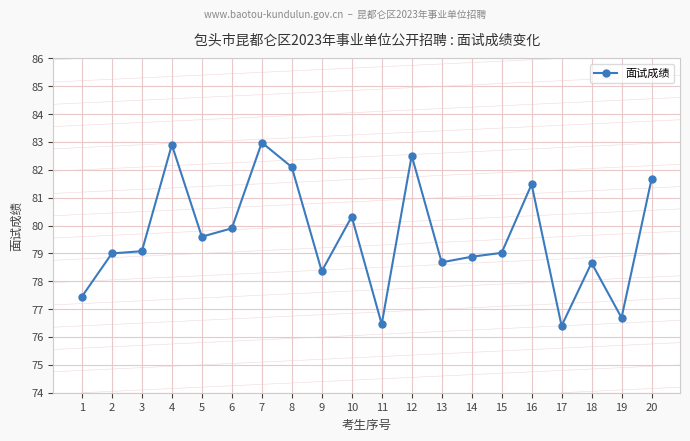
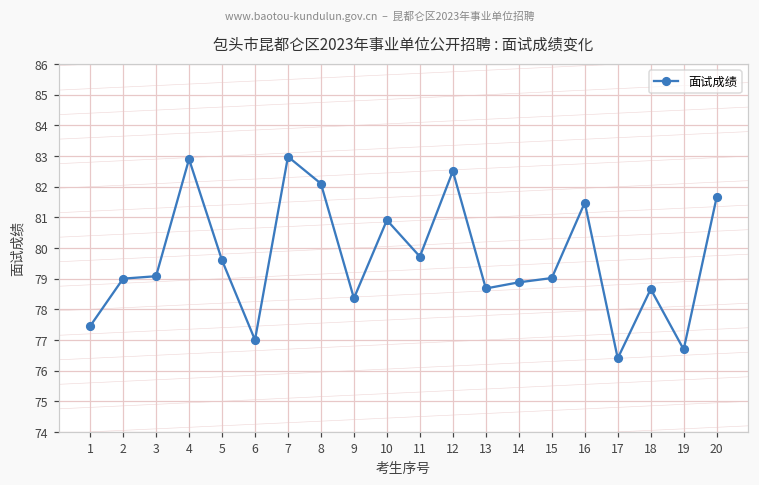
6: 79.9 -> 77.0
10: 80.3 -> 80.9
11: 76.5 -> 79.7
